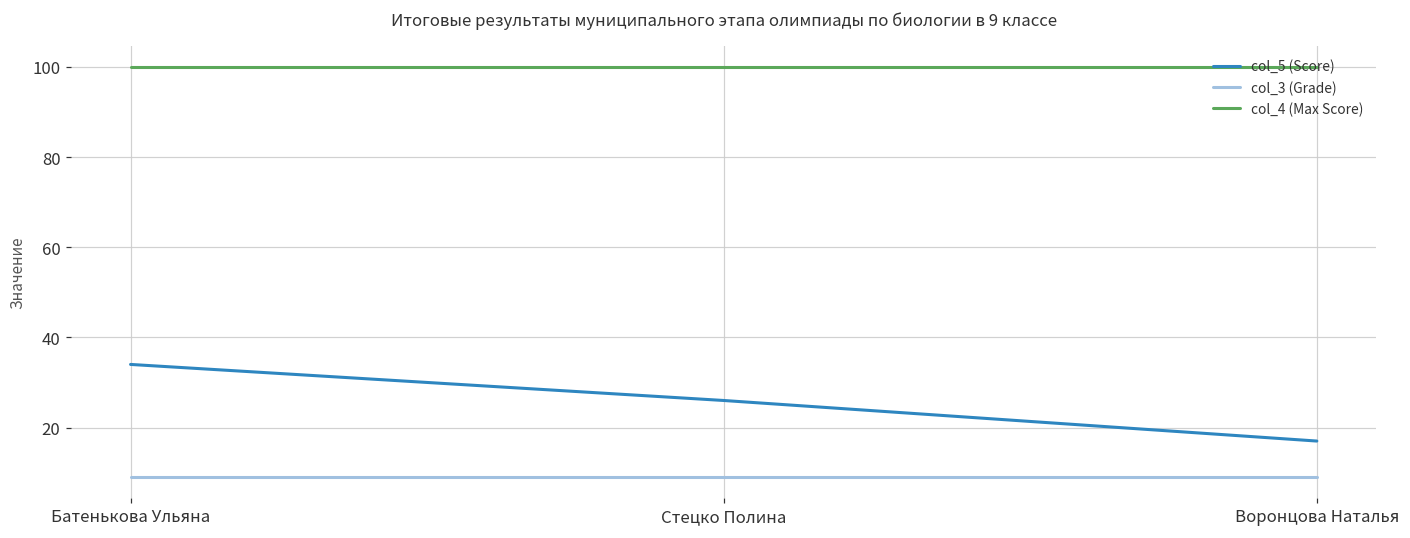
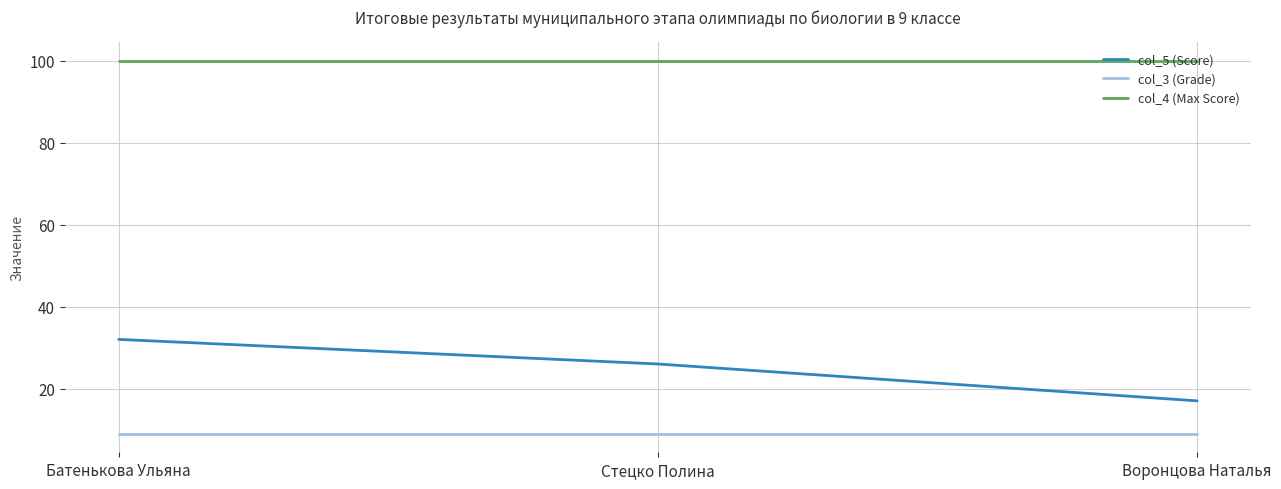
col_5 (Score), Батенькова Ульяна: 34 -> 32
